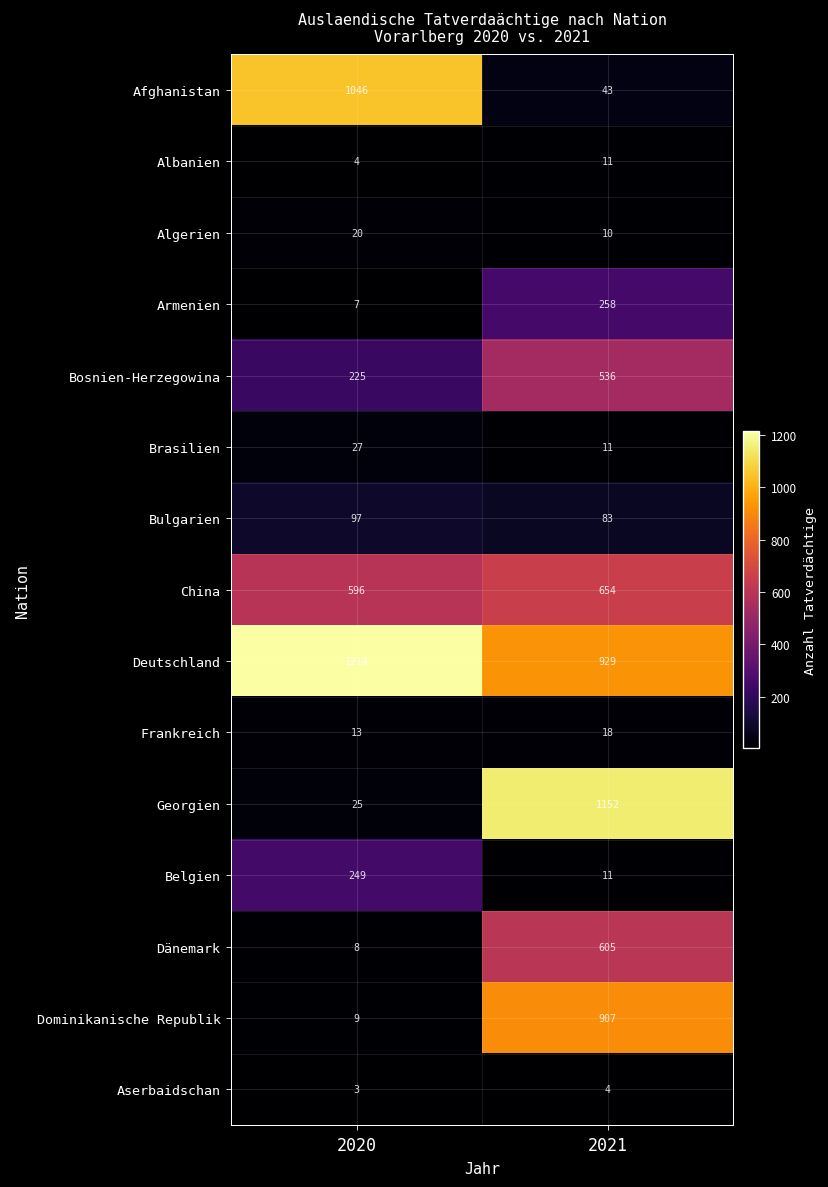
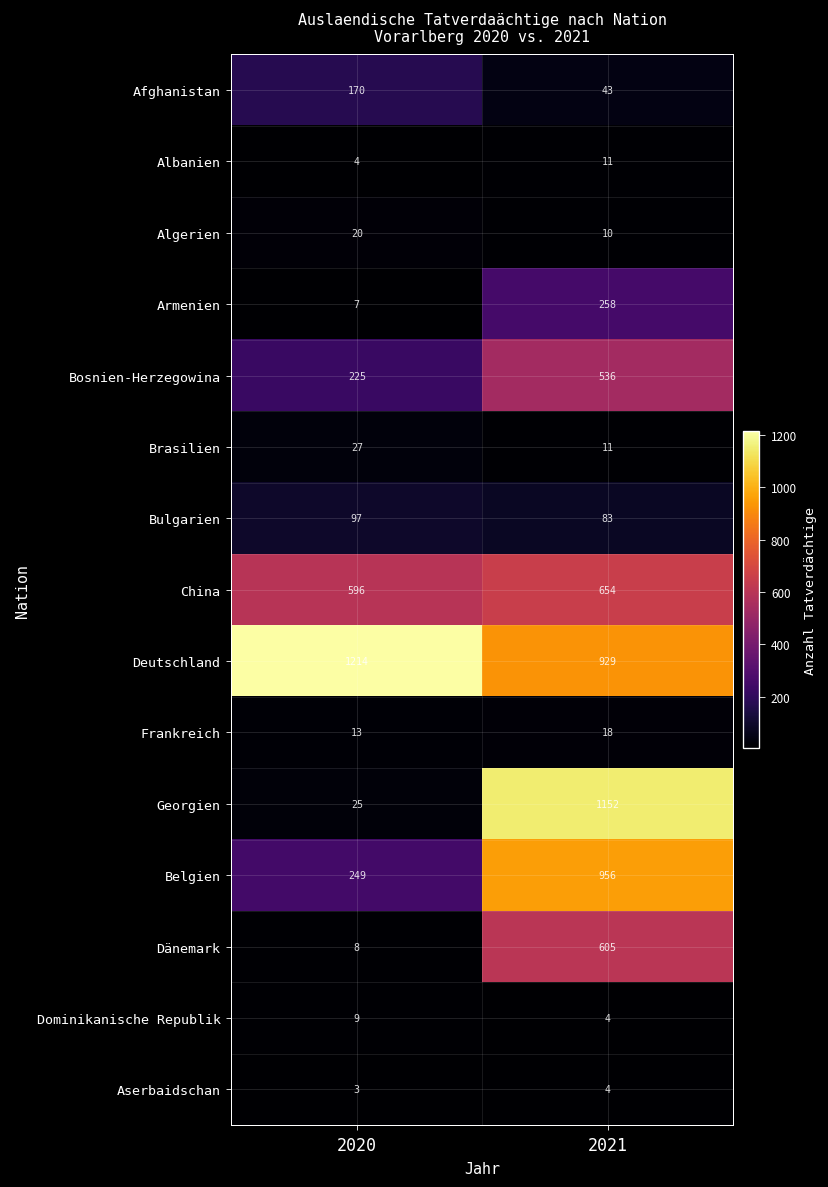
Afghanistan, 2020: 1046 -> 170
Belgien, 2021: 11 -> 956
Dominikanische Republik, 2021: 907 -> 4
